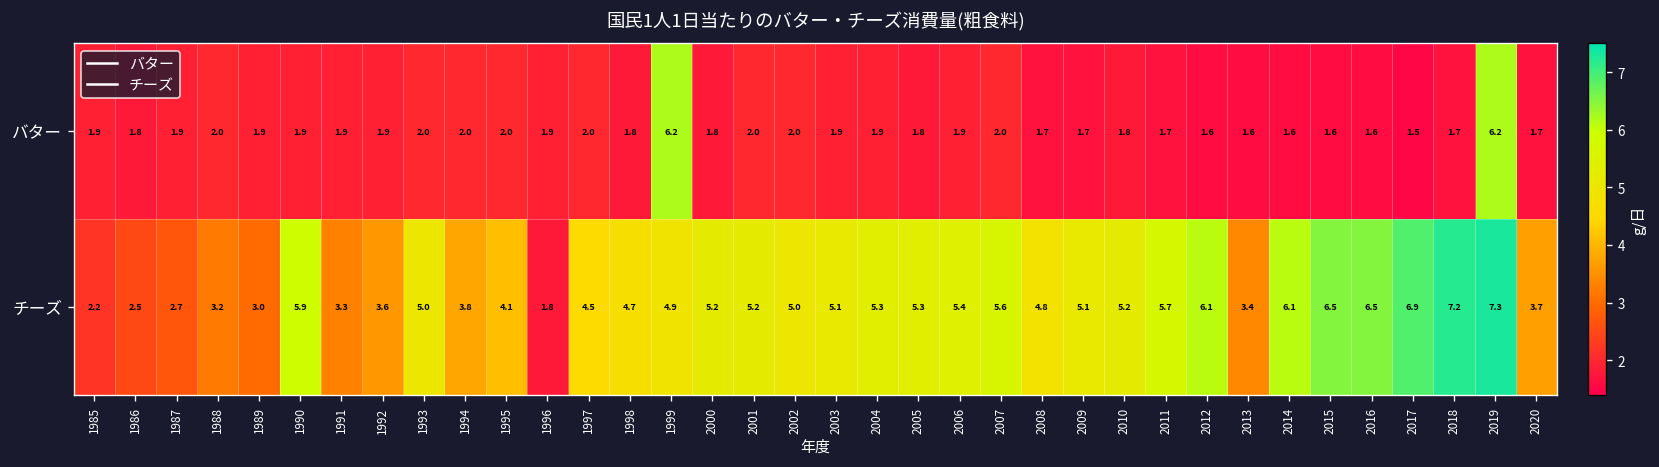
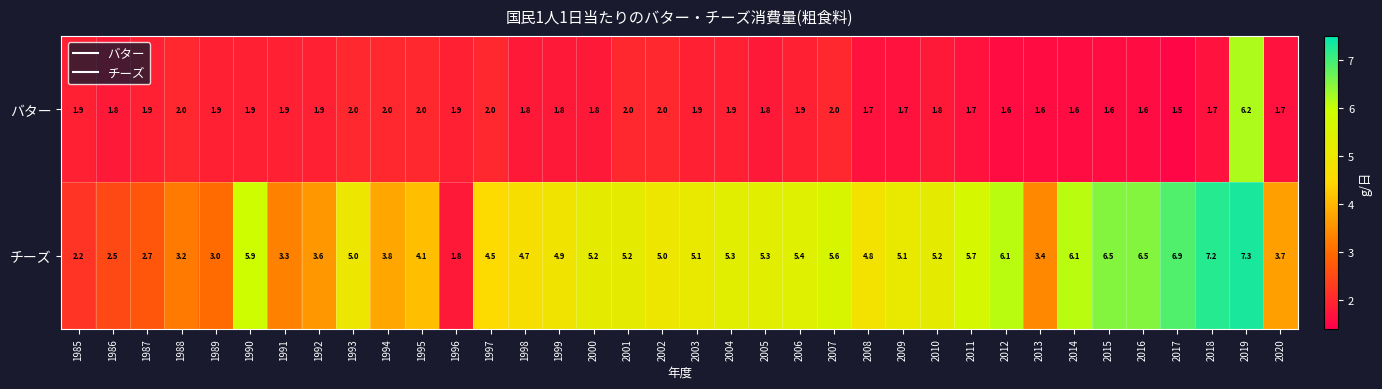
バター, 1999: 6.2 -> 1.8
